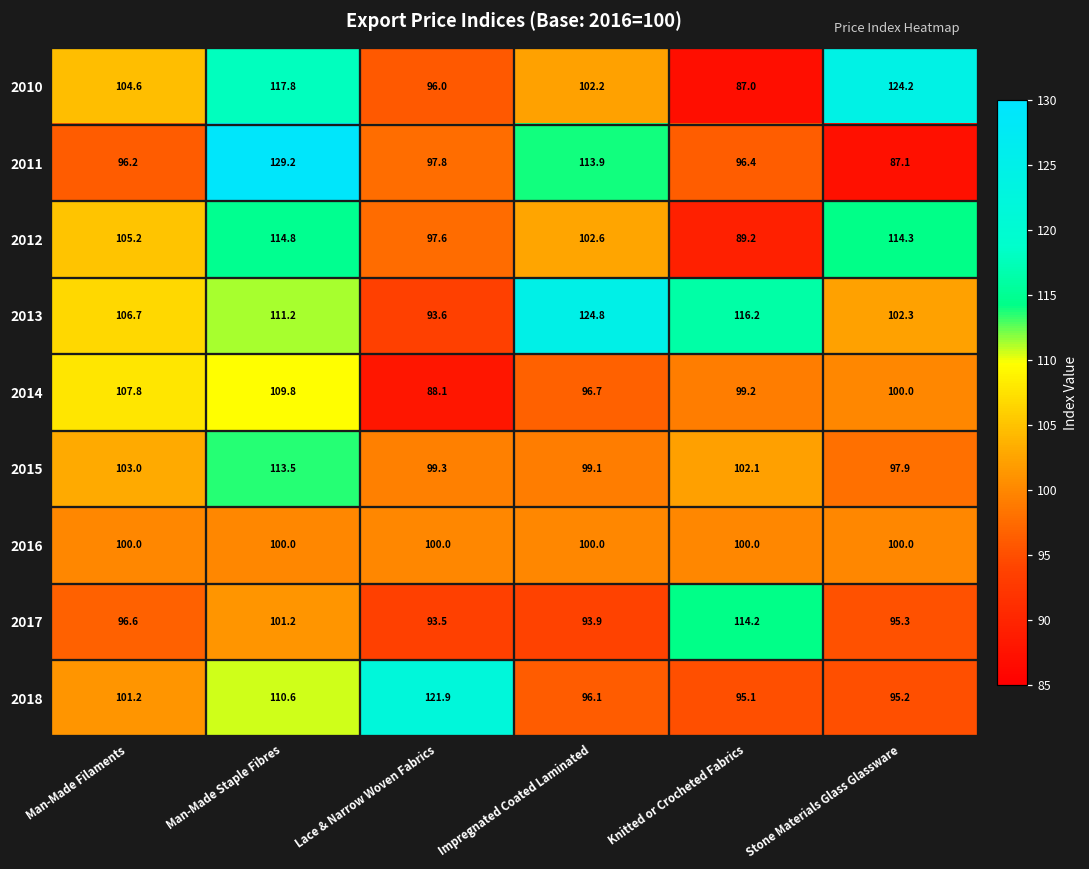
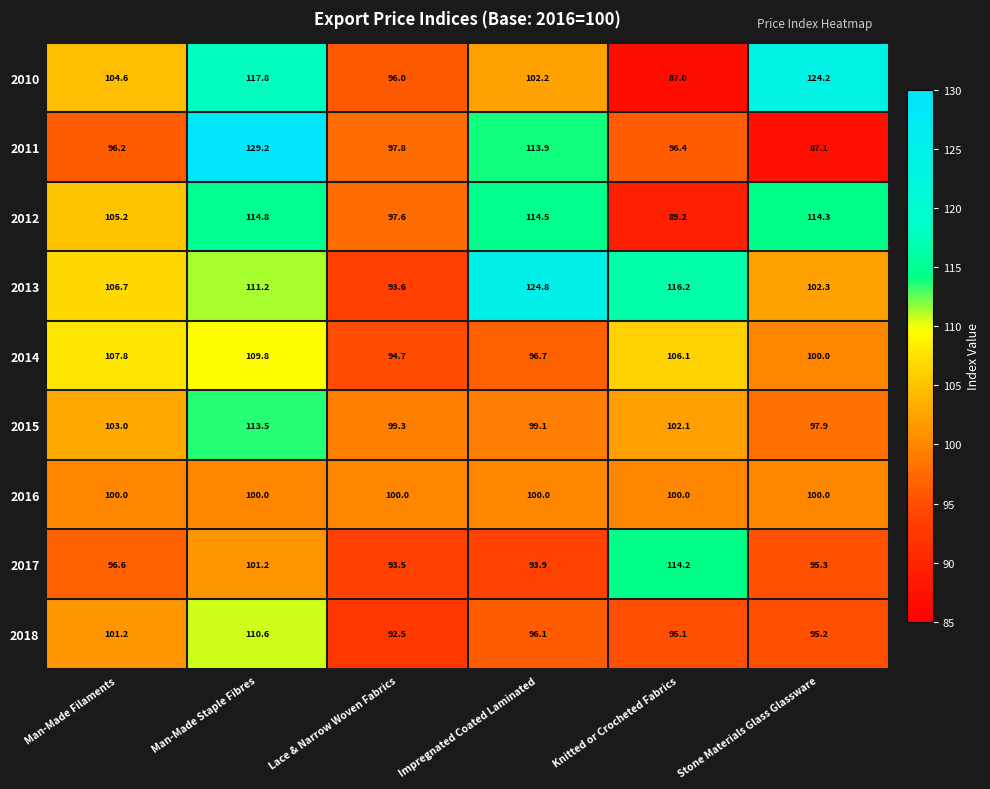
2012, Impregnated Coated Laminated: 102.6 -> 114.5
2014, Lace & Narrow Woven Fabrics: 88.1 -> 94.7
2014, Knitted or Crocheted Fabrics: 99.2 -> 106.1
2018, Lace & Narrow Woven Fabrics: 121.9 -> 92.5
